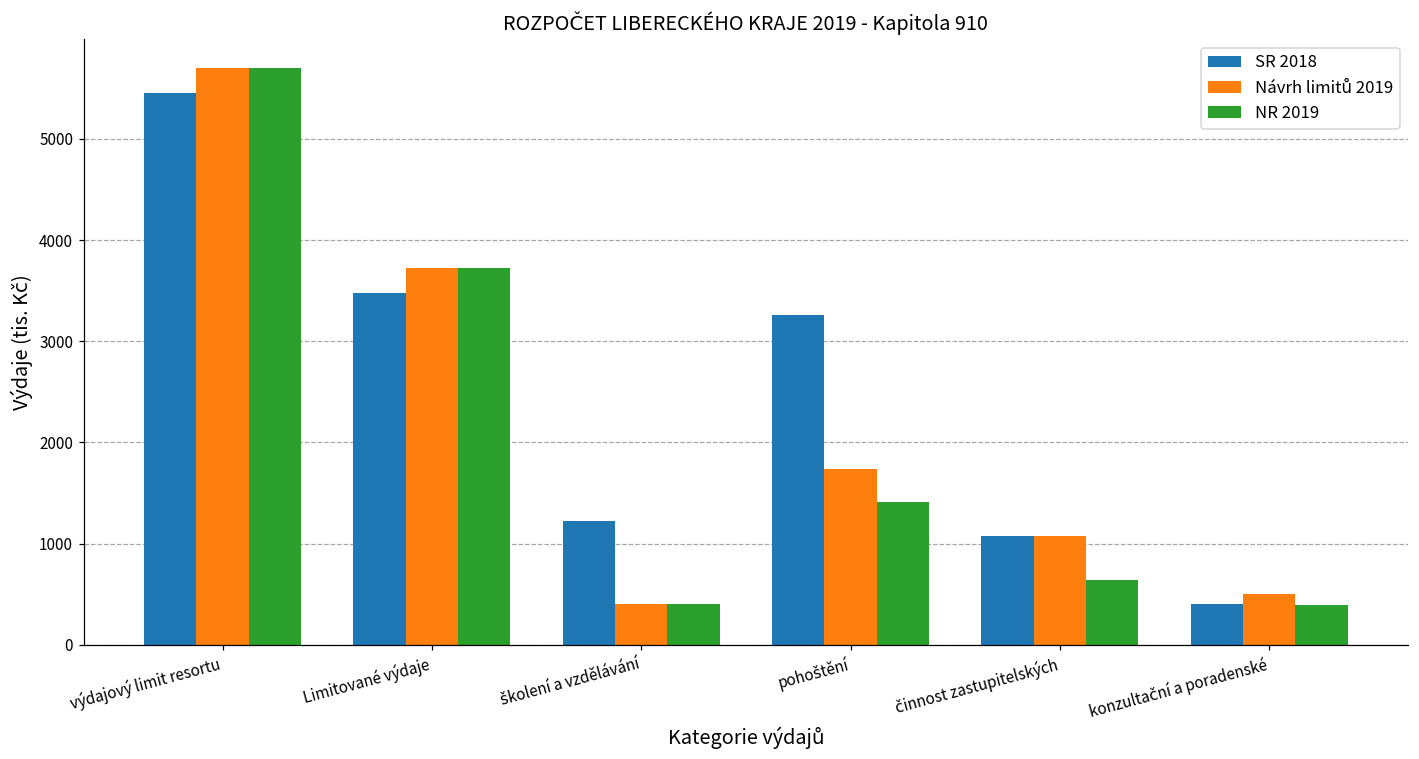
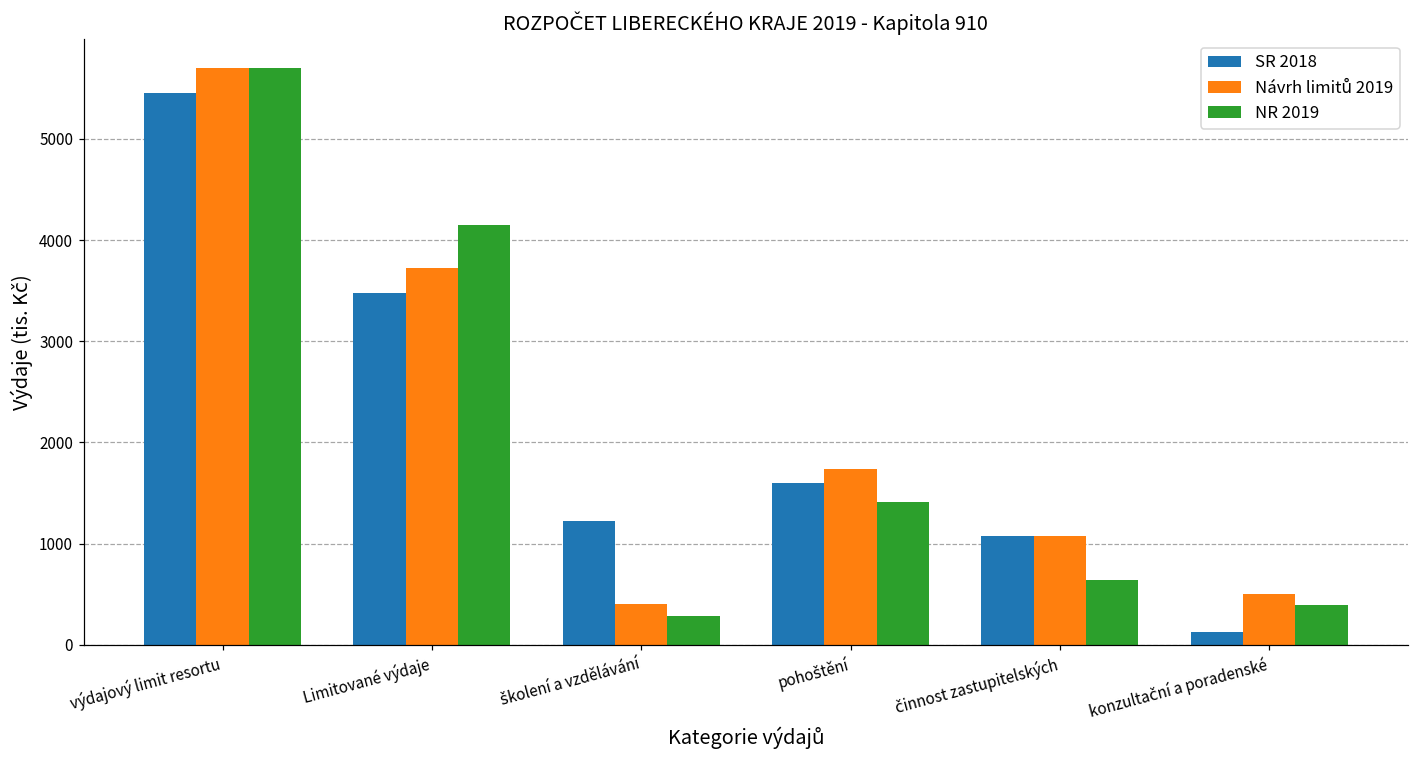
NR 2019, Limitované výdaje: 3700 -> 4200
NR 2019, školení a vzdělávání: 400 -> 300
SR 2018, pohoštění: 3300 -> 1600
SR 2018, konzultační a poradenské: 400 -> 100
